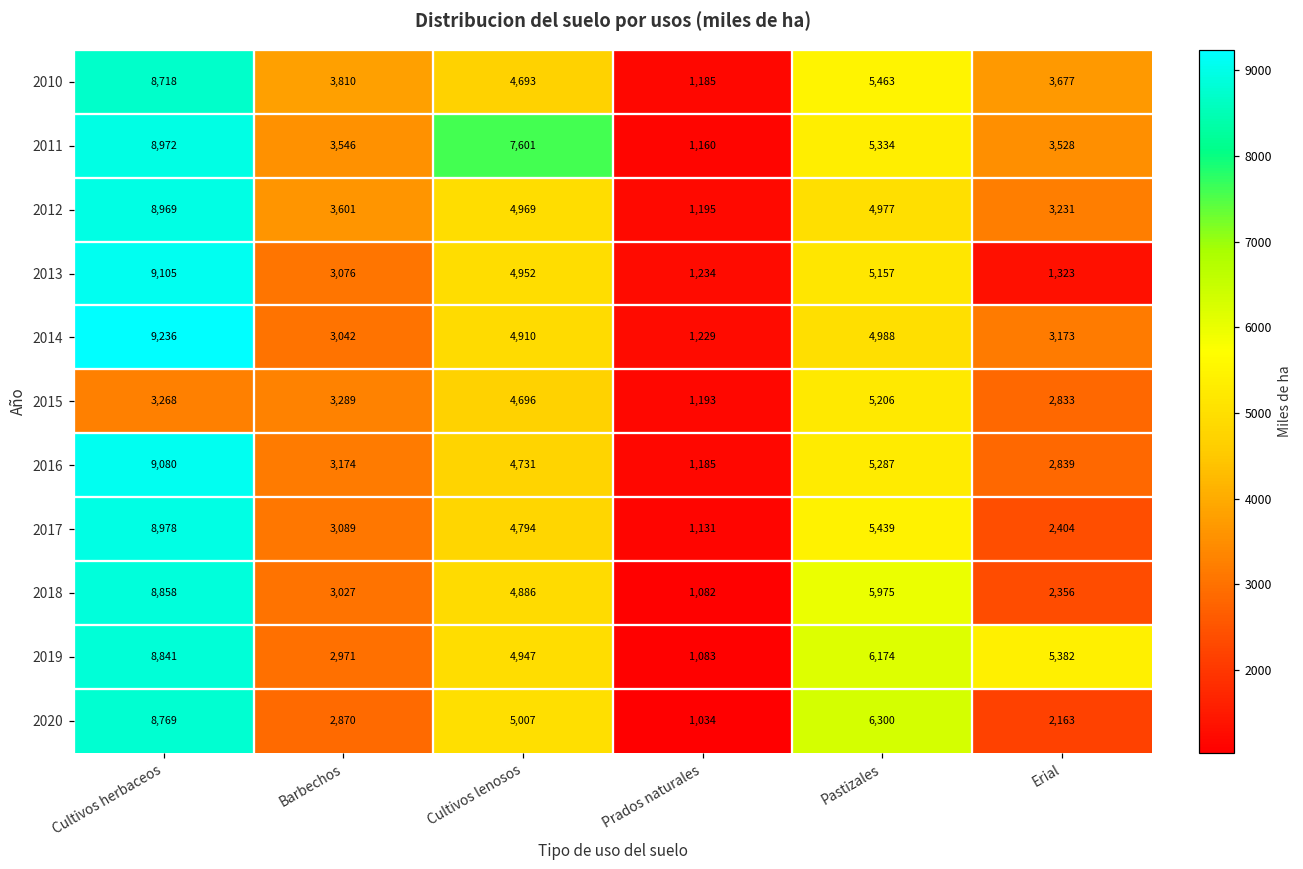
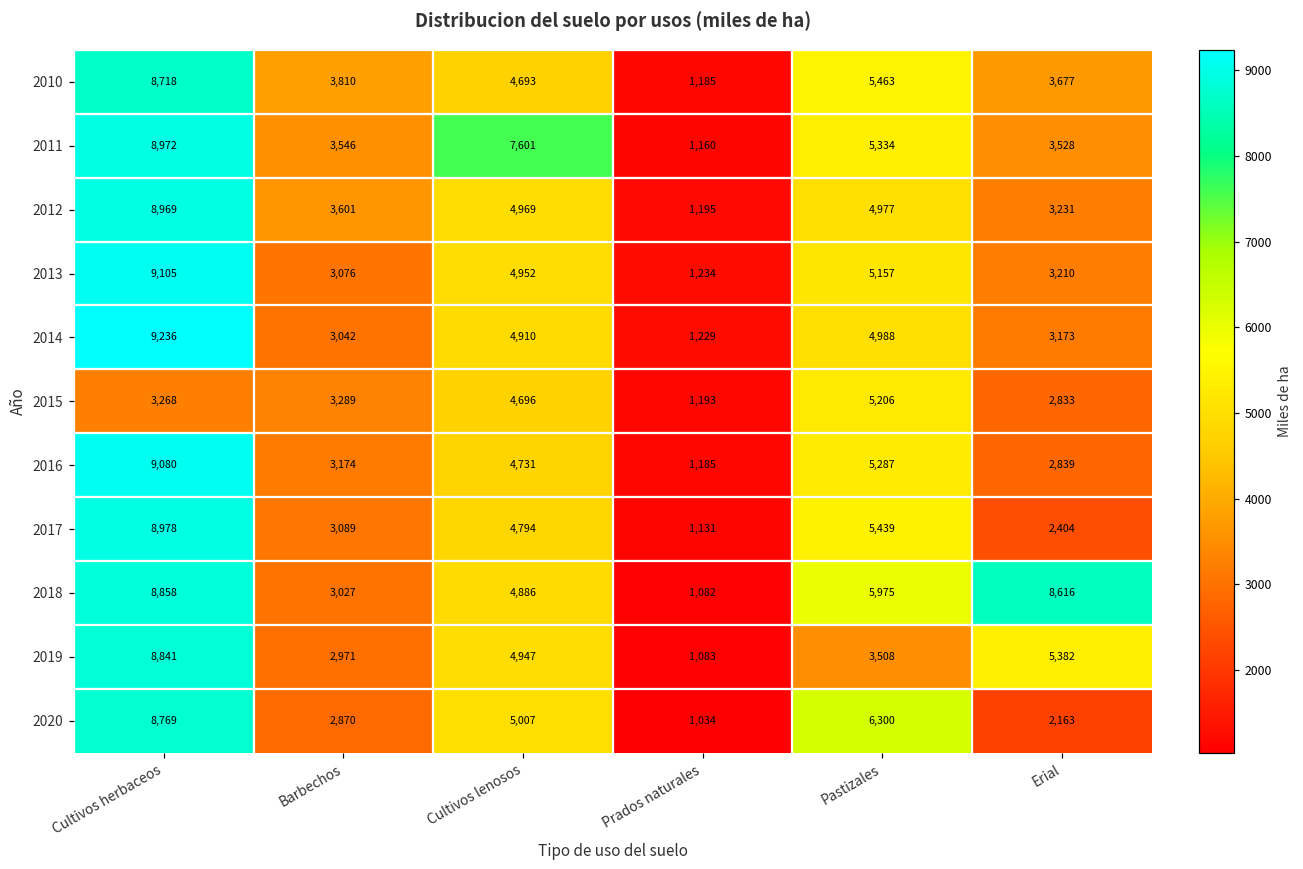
2013, Erial: 1,323 -> 3,210
2018, Erial: 2,356 -> 8,616
2019, Pastizales: 6,174 -> 3,508
